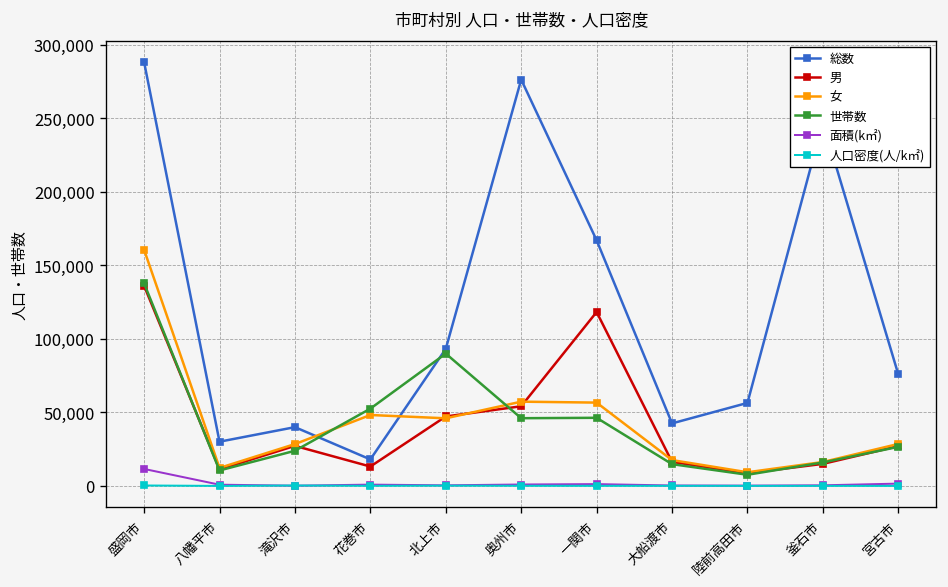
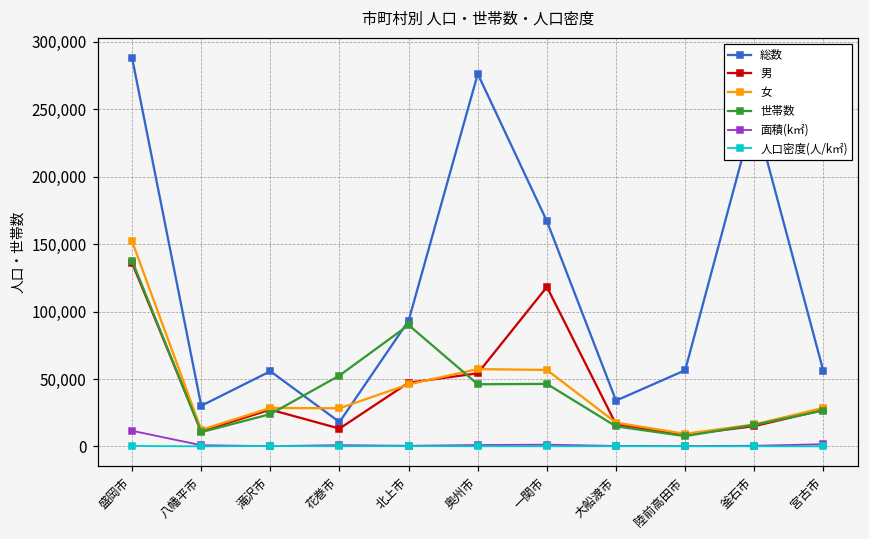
女, 盛岡市: 161,000 -> 152,000
総数, 滝沢市: 40,000 -> 56,000
女, 花巻市: 48,000 -> 28,000
総数, 大船渡市: 43,000 -> 34,000
総数, 宮古市: 76,000 -> 56,000
